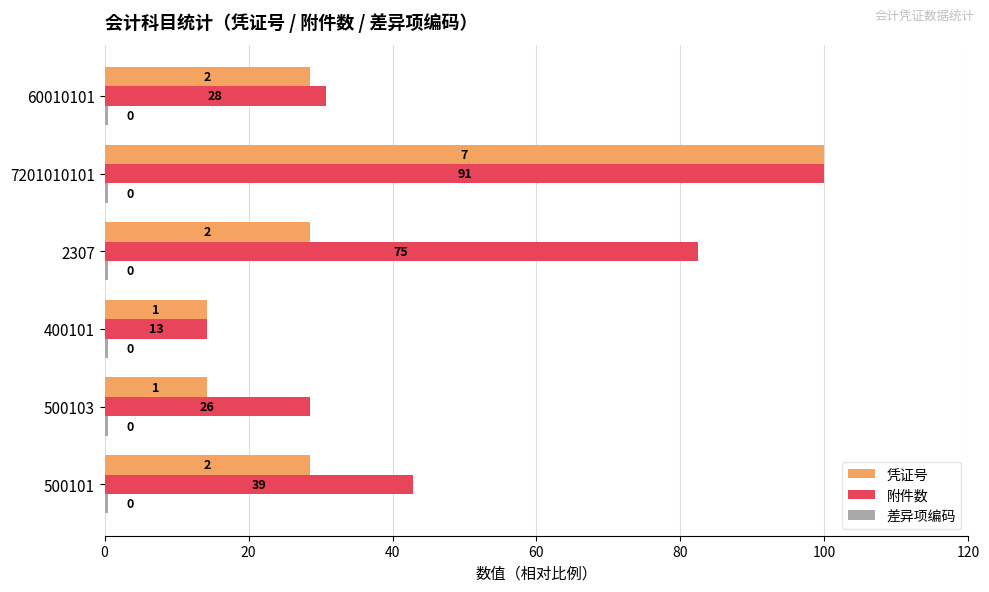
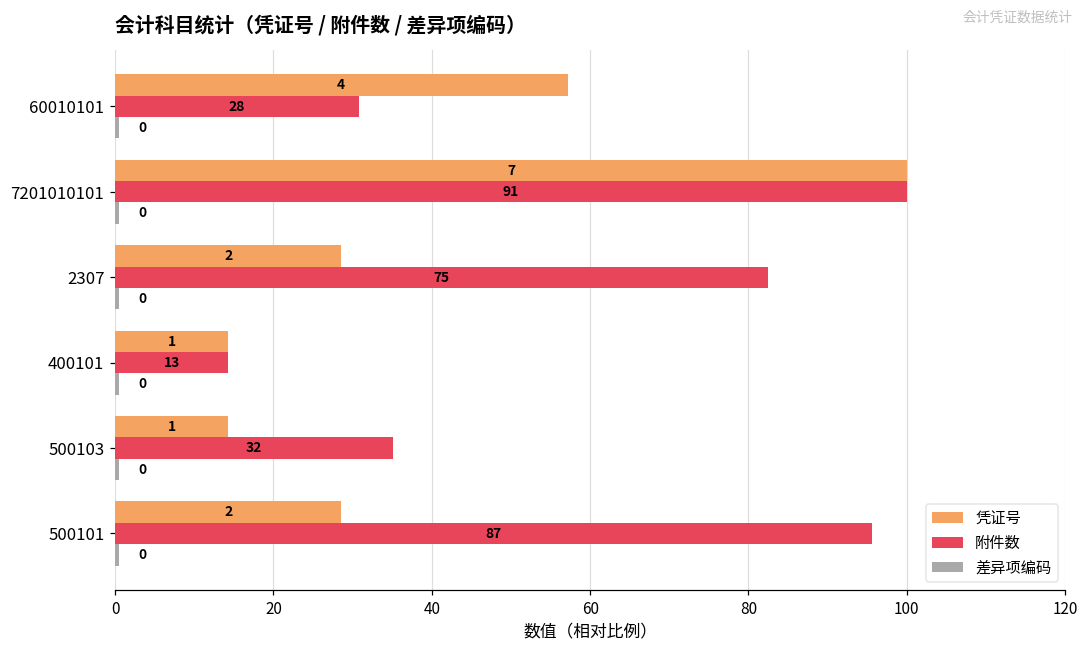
凭证号, 60010101: 2 -> 4
附件数, 500103: 26 -> 32
附件数, 500101: 39 -> 87
